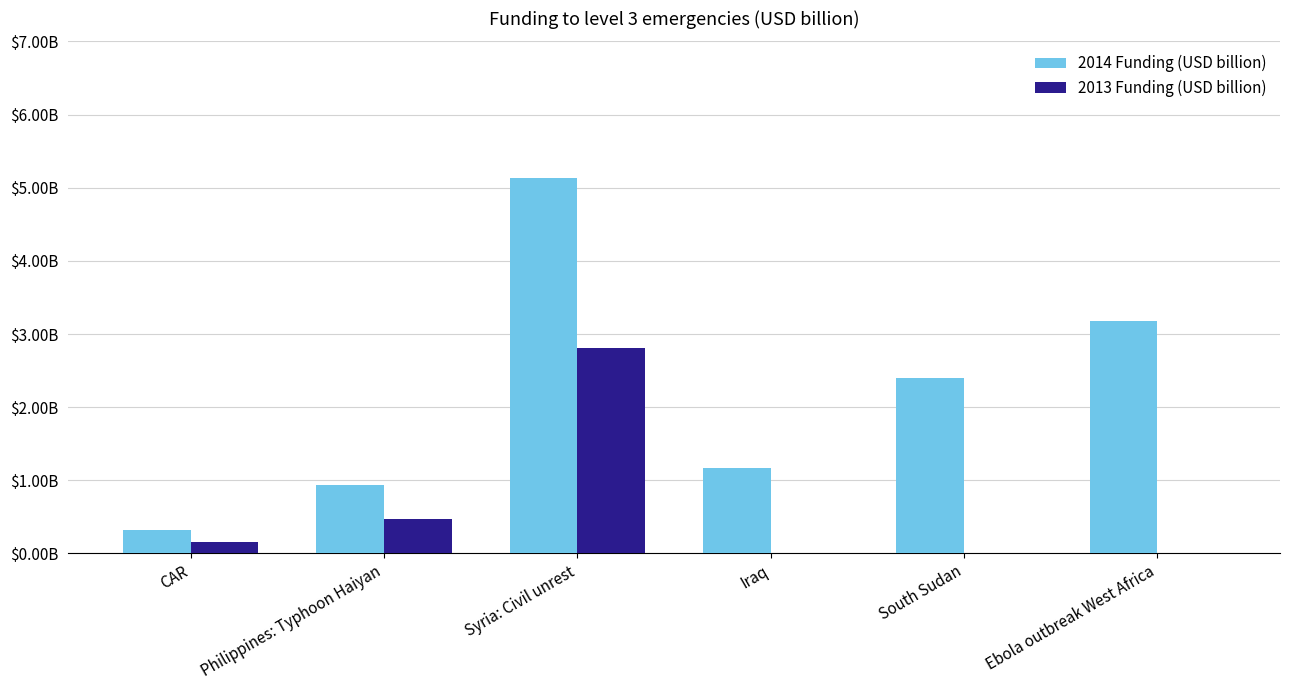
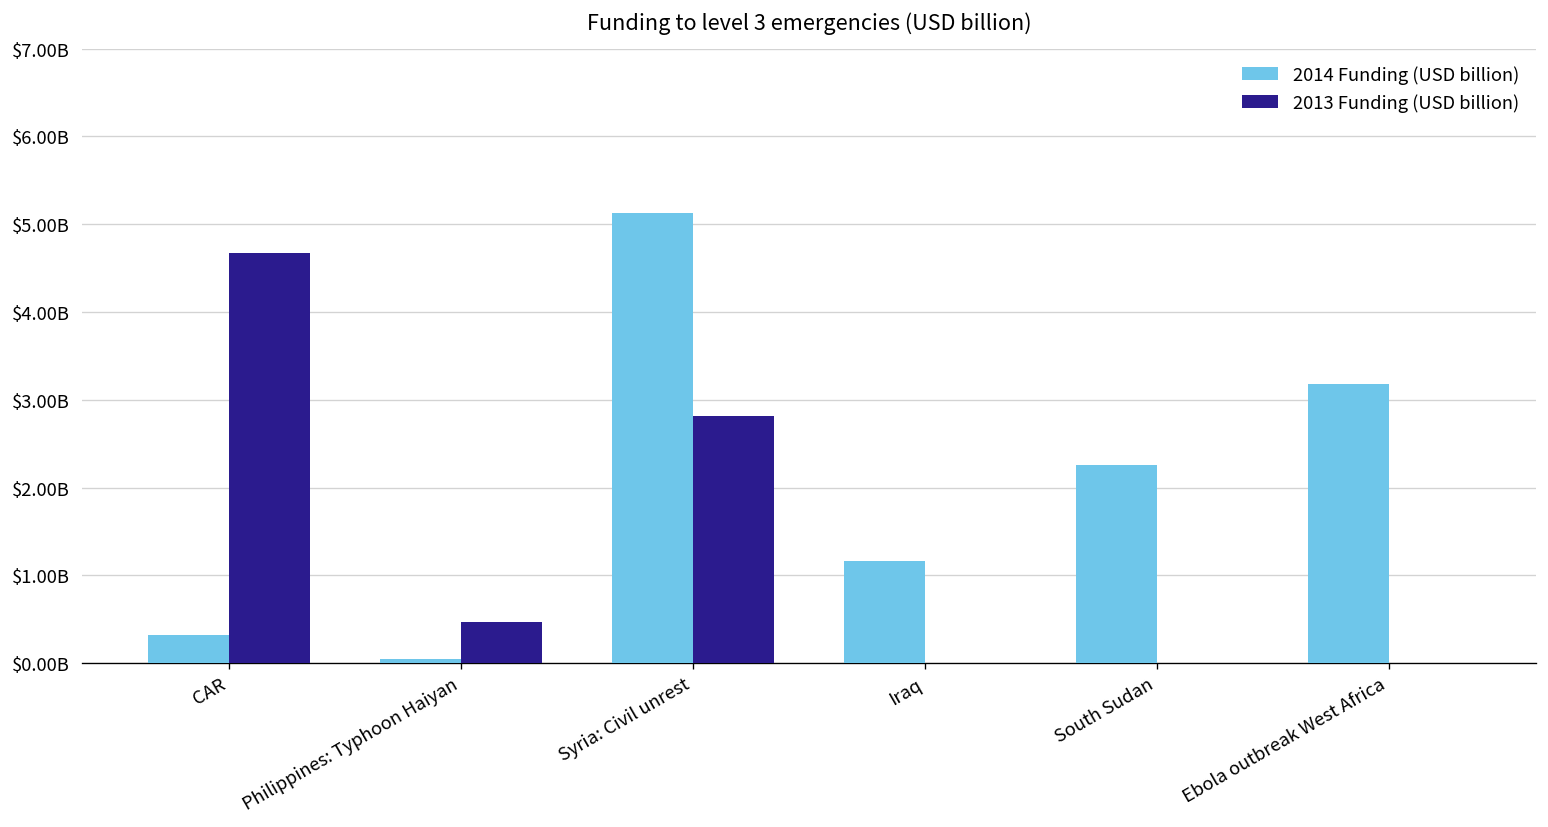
2013 Funding (USD billion), CAR: $200000000 -> $4700000000
2014 Funding (USD billion), Philippines: Typhoon Haiyan: $900000000 -> $100000000
2014 Funding (USD billion), South Sudan: $2400000000 -> $2300000000
